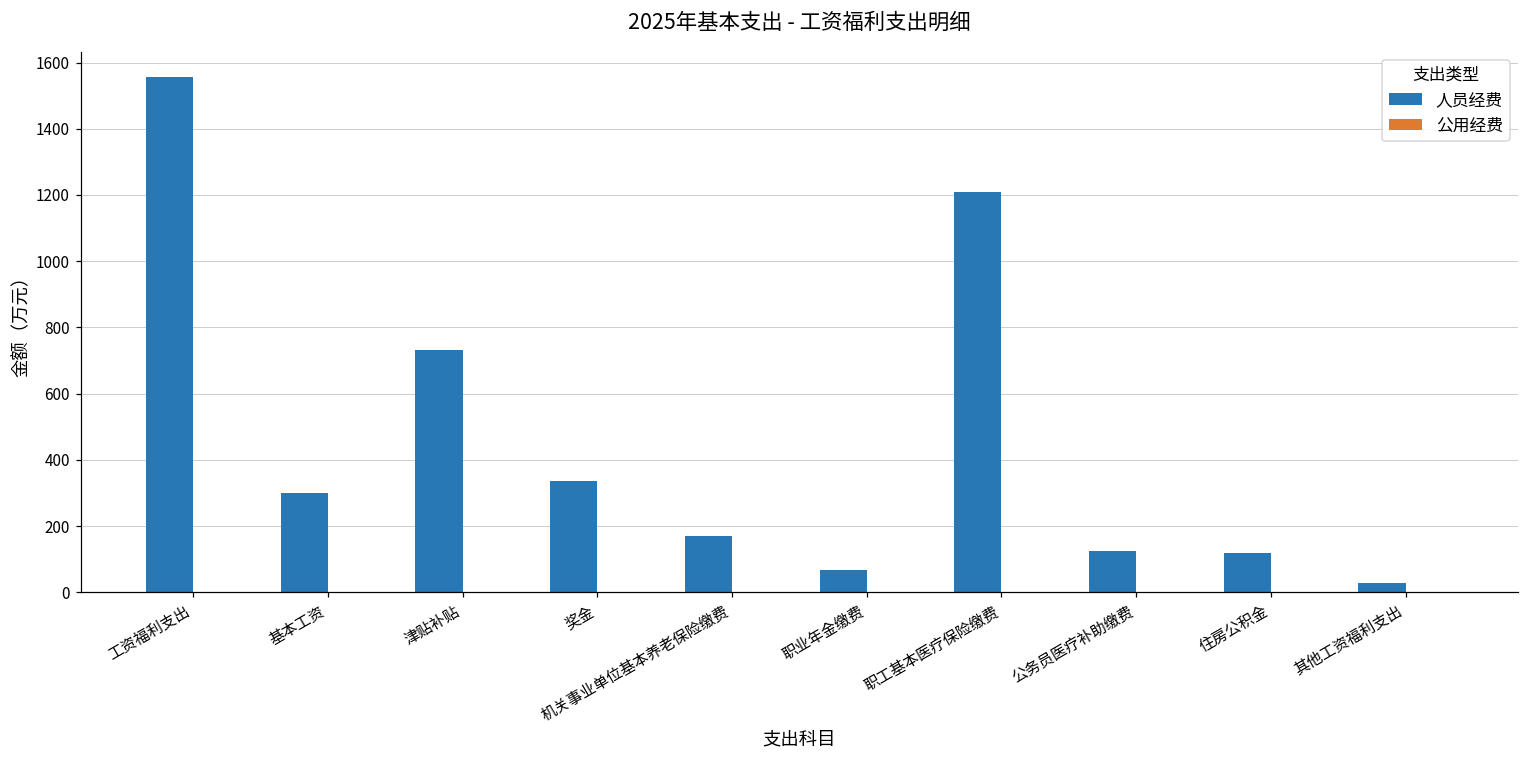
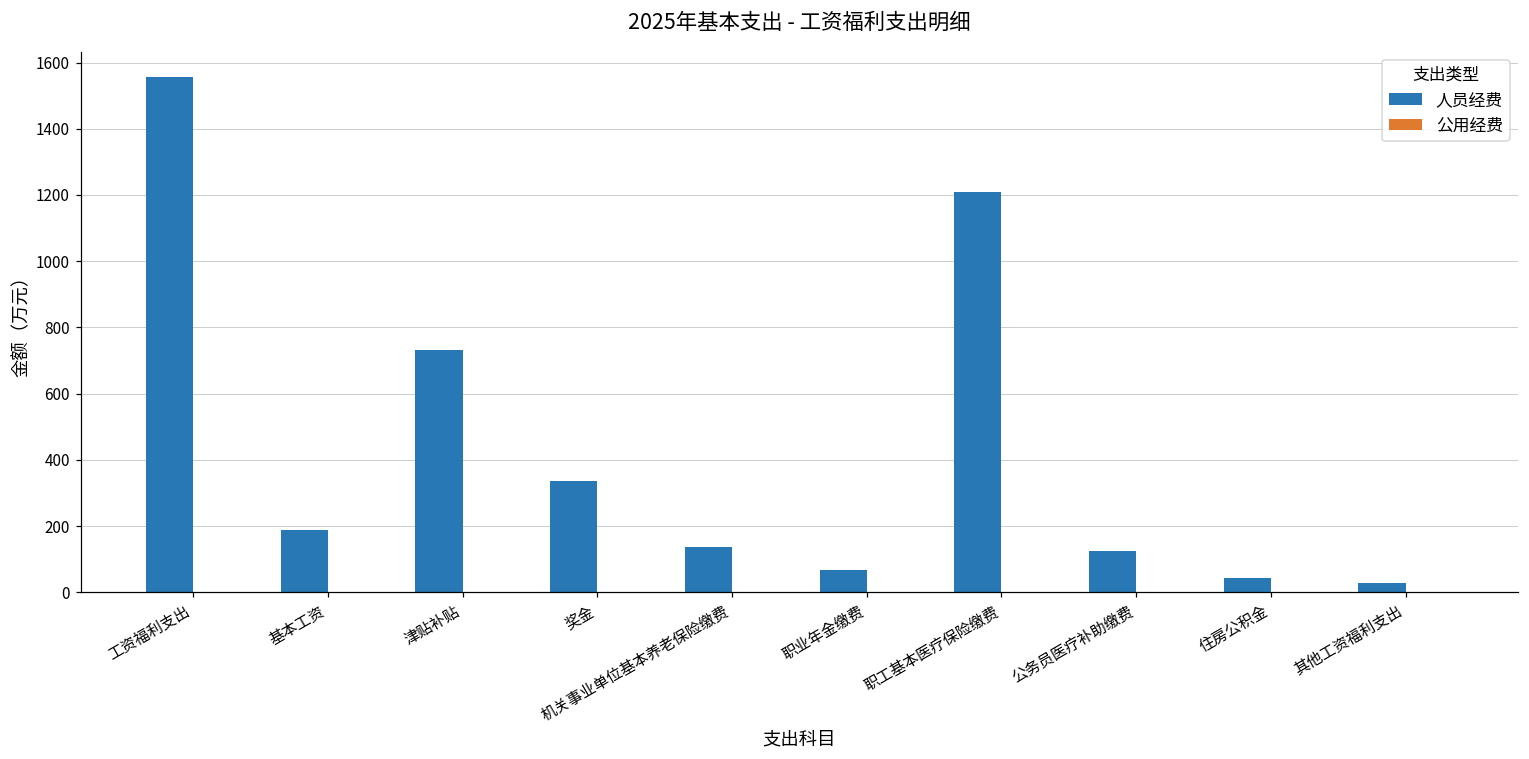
人员经费, 基本工资: 300 -> 190
人员经费, 机关事业单位基本养老保险缴费: 170 -> 140
人员经费, 住房公积金: 120 -> 40
